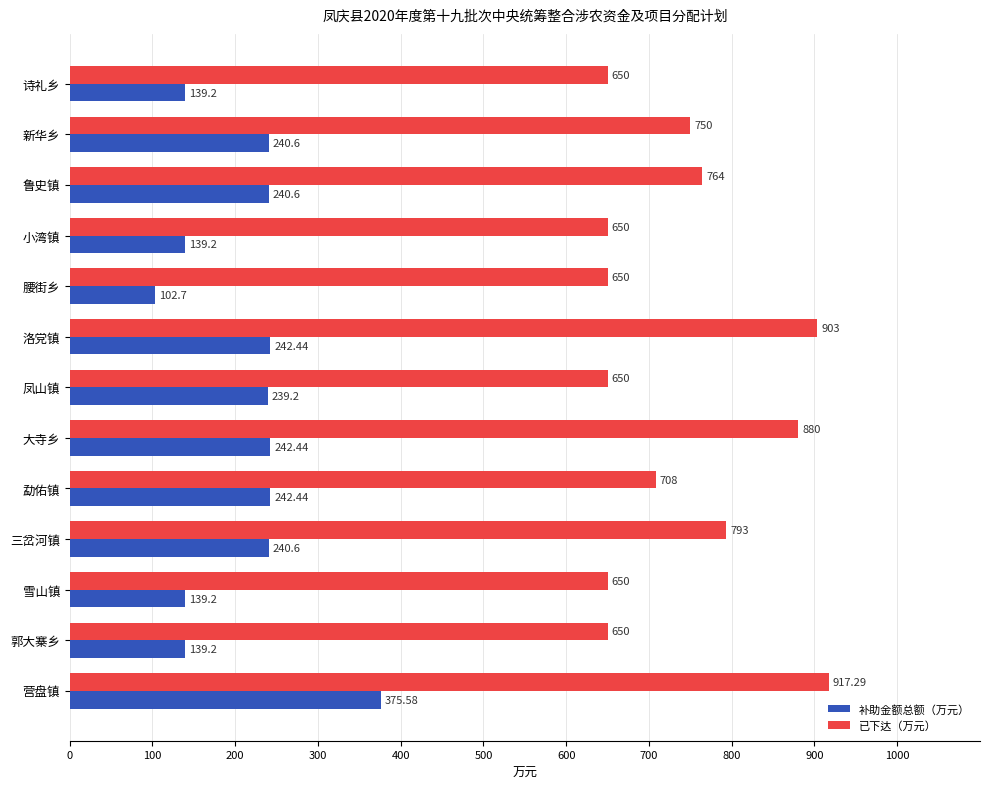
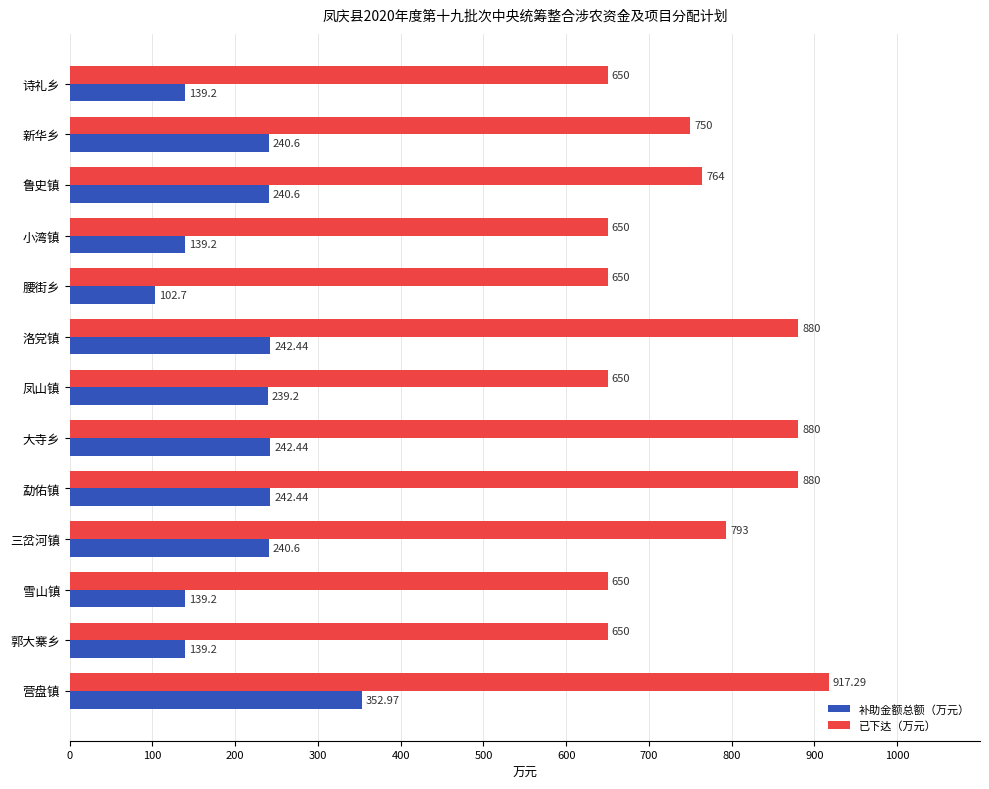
已下达（万元）, 洛党镇: 903 -> 880
已下达（万元）, 勐佑镇: 708 -> 880
补助金额总额（万元）, 营盘镇: 375.58 -> 352.97
